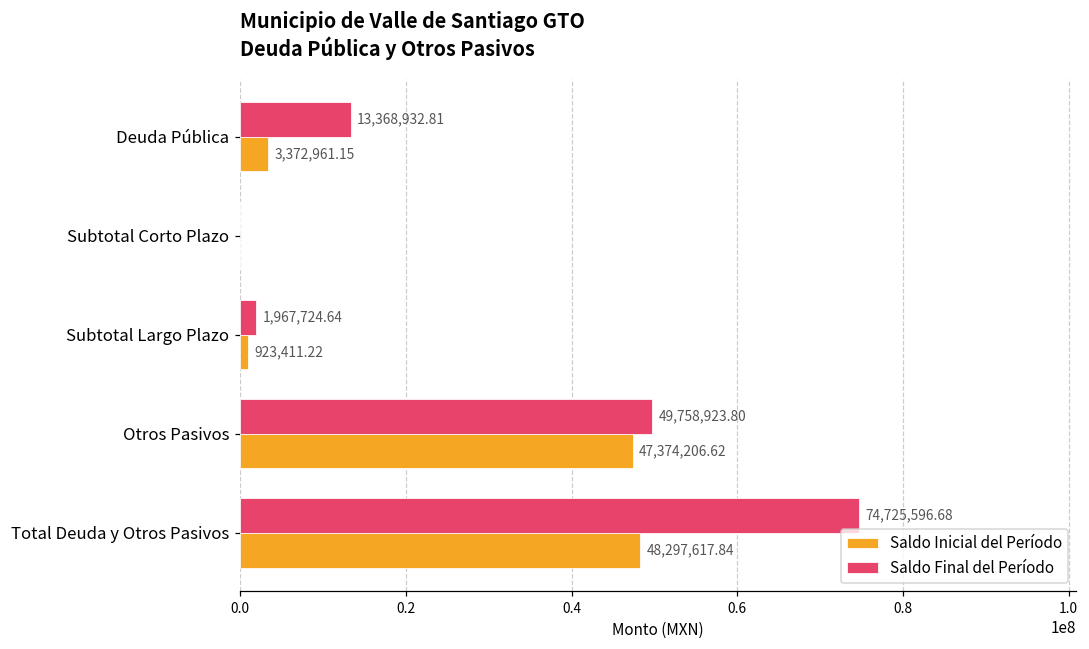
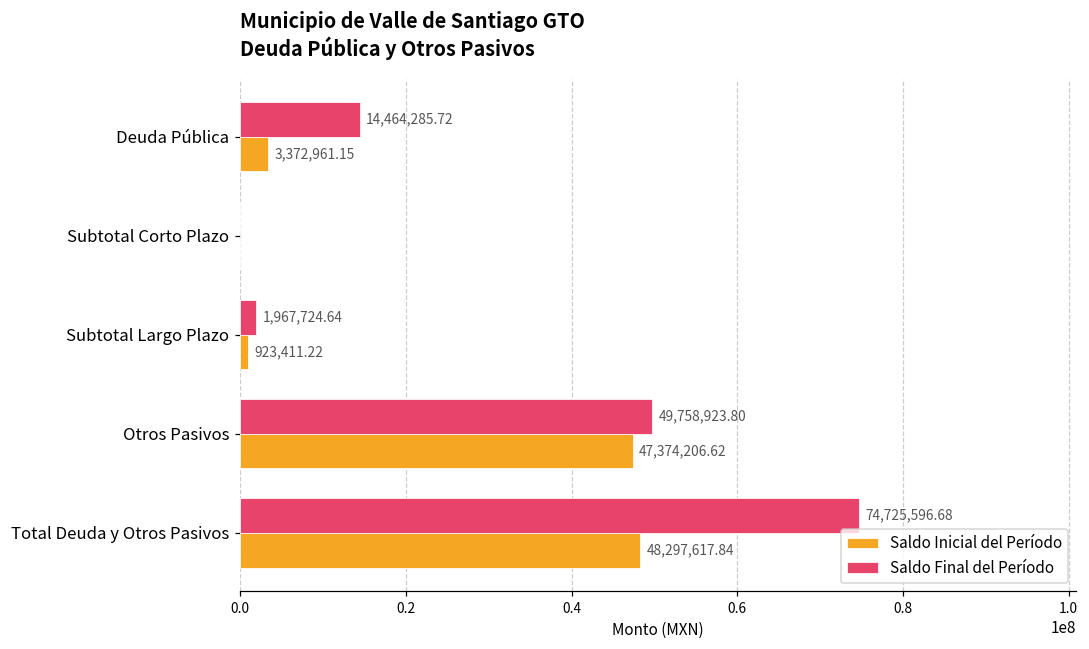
Saldo Final del Período, Deuda Pública: 13,368,932.81 -> 14,464,285.72
